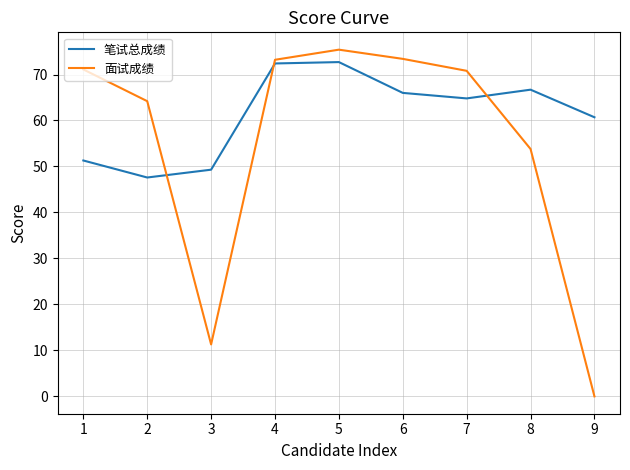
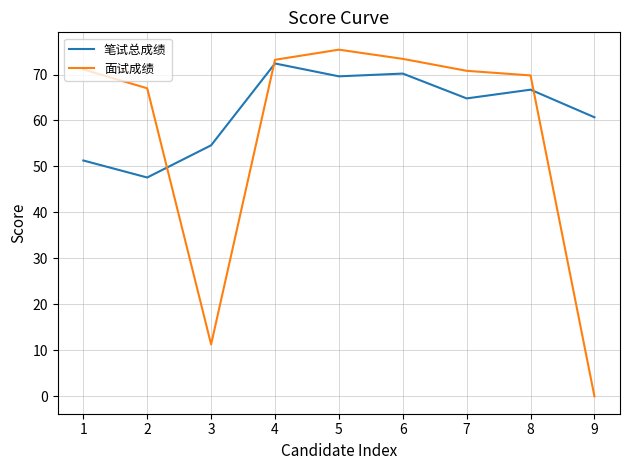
面试成绩, 2: 64 -> 67
笔试总成绩, 3: 49 -> 55
笔试总成绩, 5: 73 -> 70
笔试总成绩, 6: 66 -> 70
面试成绩, 8: 54 -> 70
